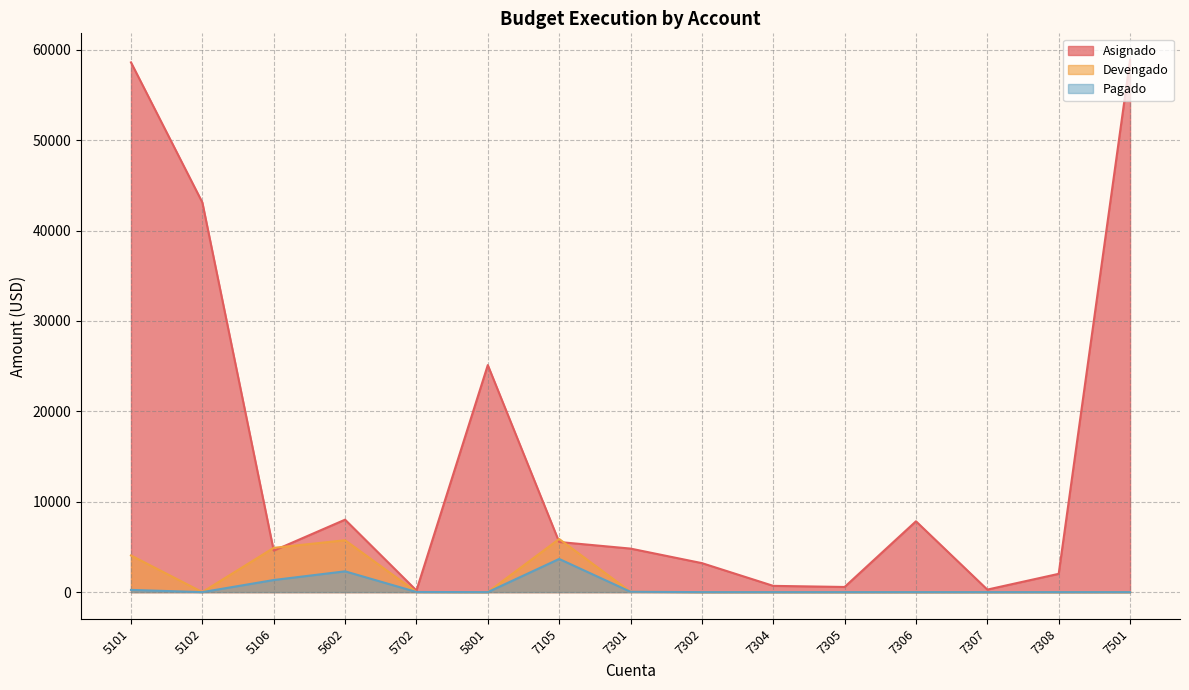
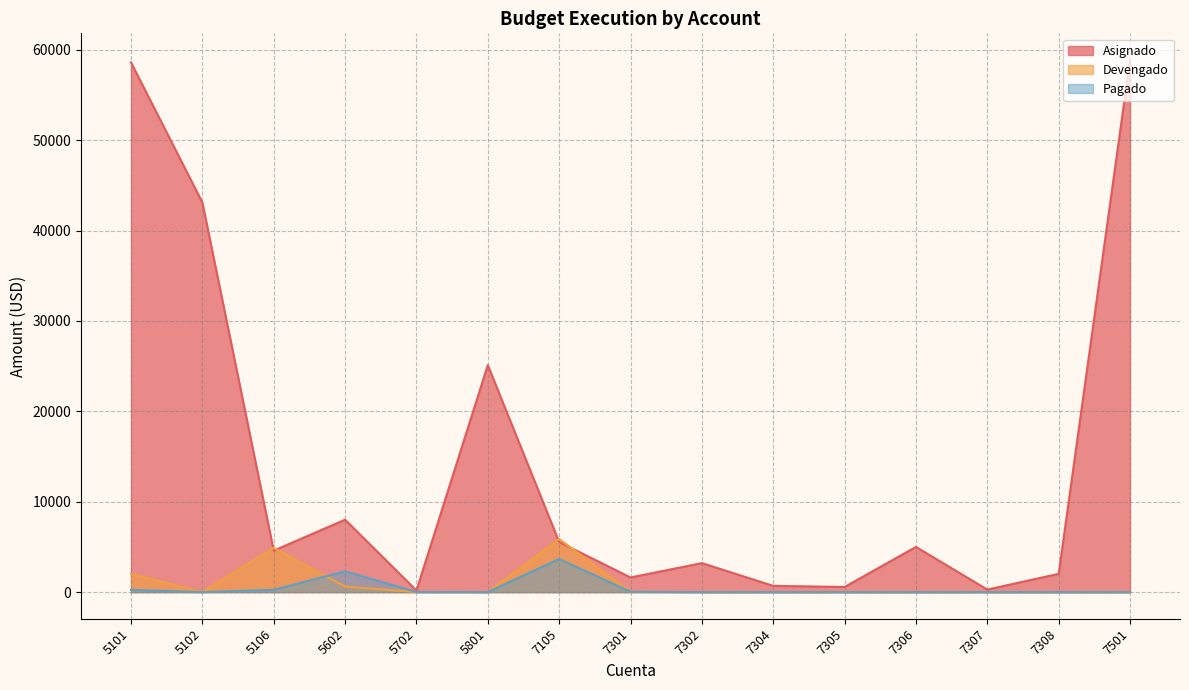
Devengado, 5101: 4000 -> 2000
Pagado, 5106: 1000 -> 0
Devengado, 5602: 6000 -> 1000
Asignado, 7301: 5000 -> 2000
Asignado, 7306: 8000 -> 5000
